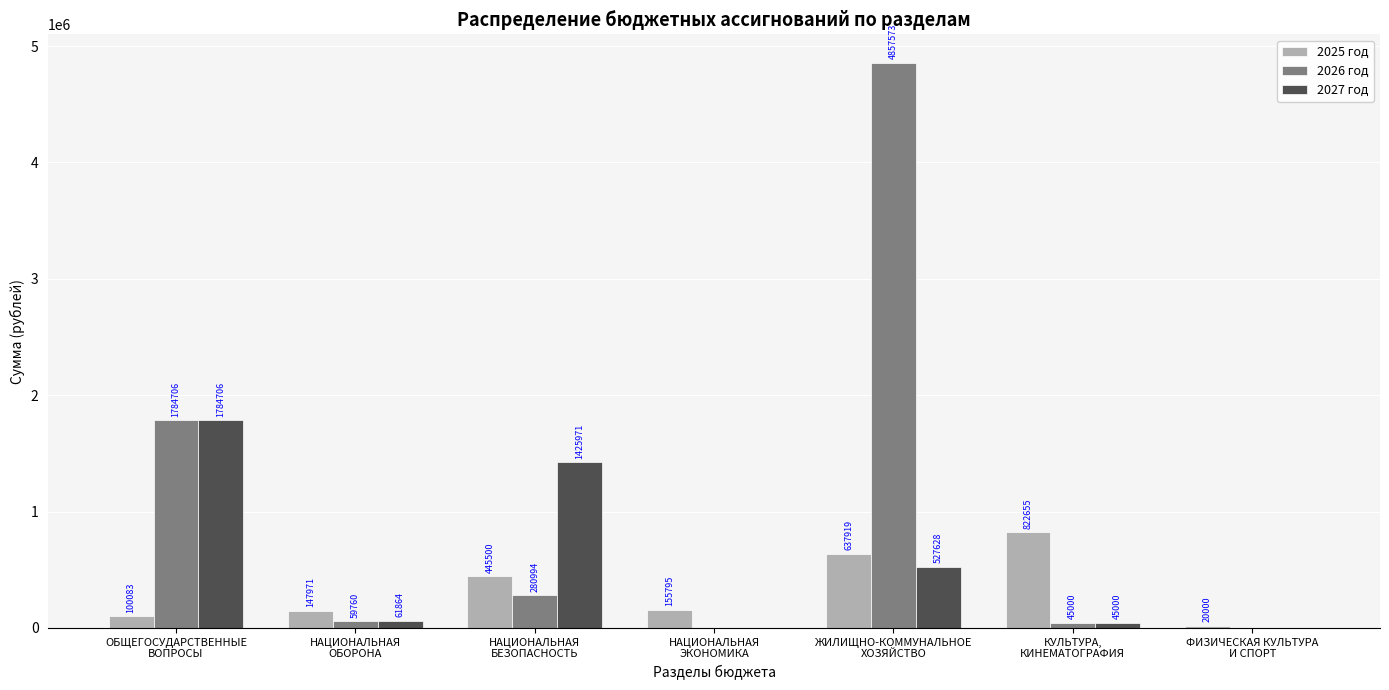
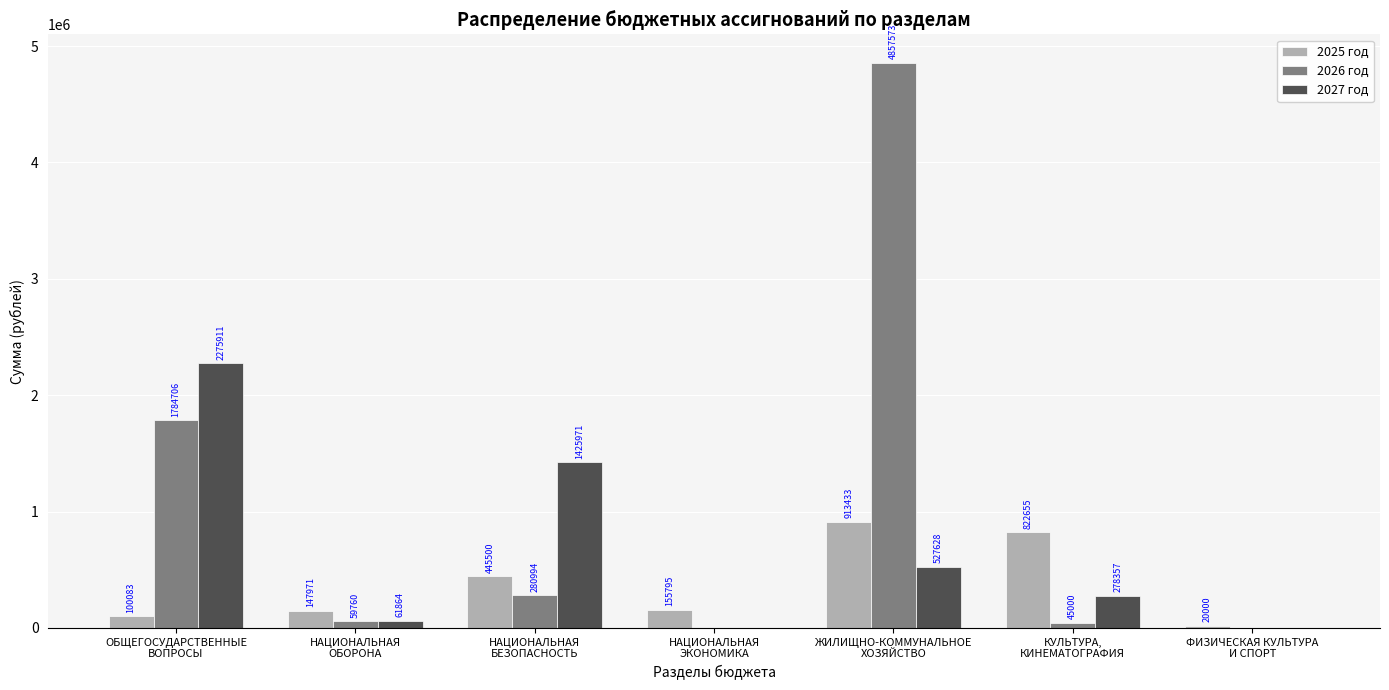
2027 год, ОБЩЕГОСУДАРСТВЕННЫЕ ВОПРОСЫ: 1784706 -> 2275911
2025 год, ЖИЛИЩНО-КОММУНАЛЬНОЕ ХОЗЯЙСТВО: 637919 -> 913433
2027 год, КУЛЬТУРА, КИНЕМАТОГРАФИЯ: 45000 -> 278357
